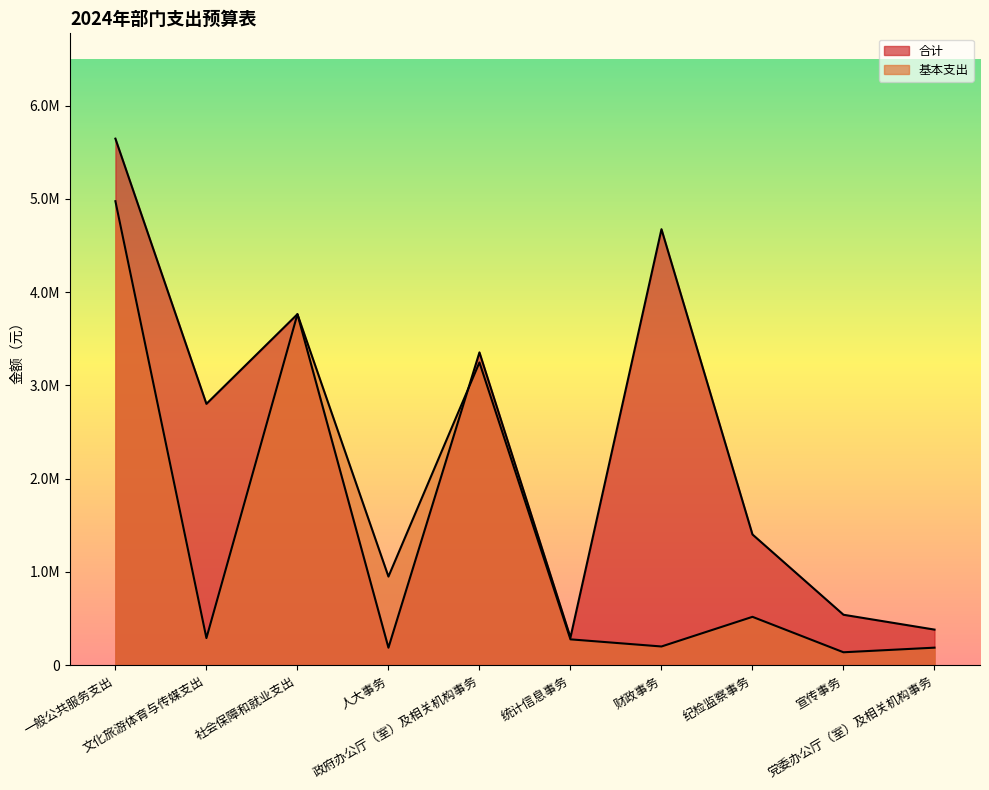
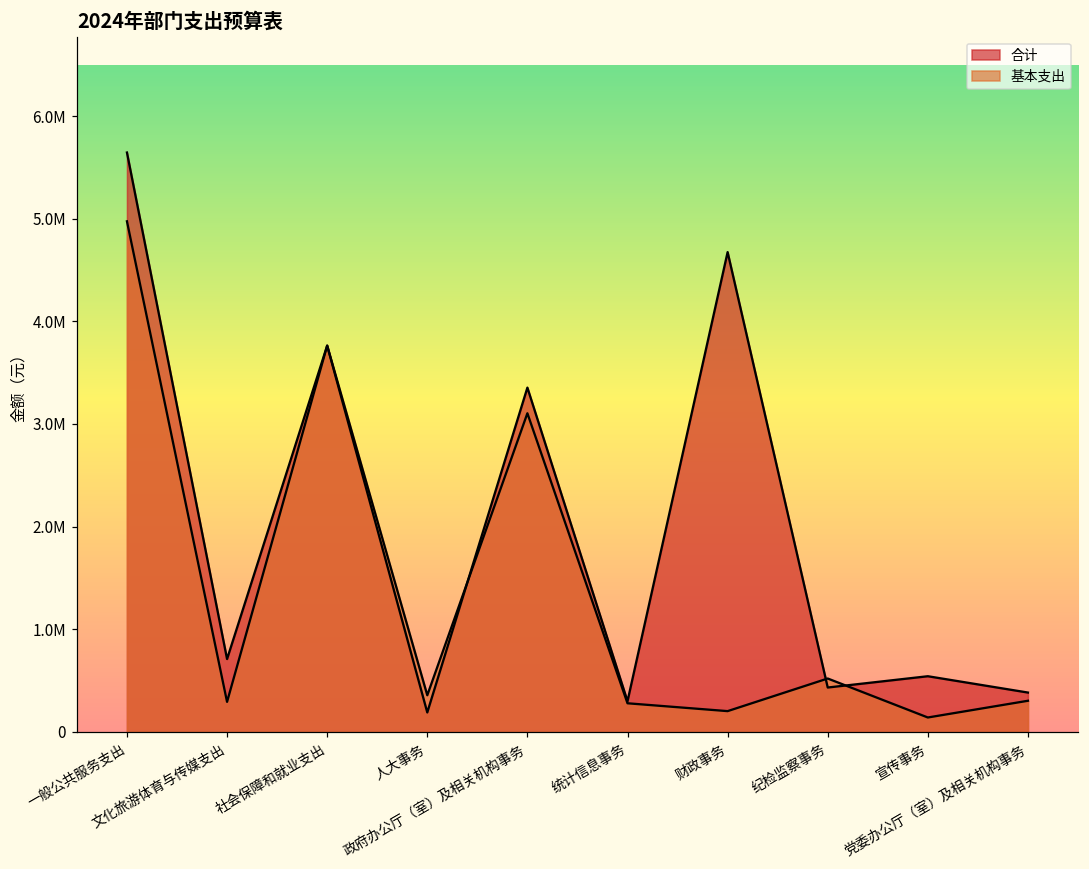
合计, 文化旅游体育与传媒支出: 2800000 -> 700000
基本支出, 人大事务: 1000000 -> 400000
基本支出, 政府办公厅（室）及相关机构事务: 3200000 -> 3100000
合计, 纪检监察事务: 1400000 -> 400000
基本支出, 党委办公厅（室）及相关机构事务: 200000 -> 300000
